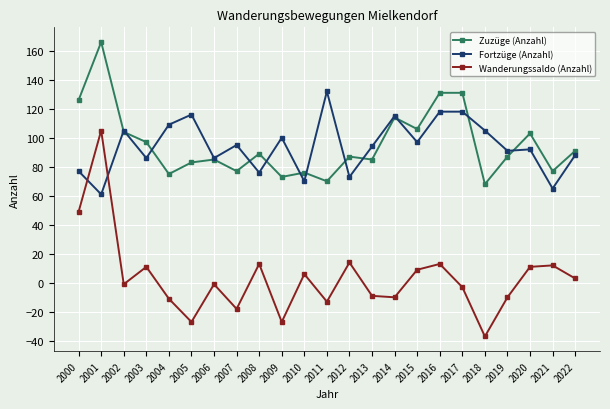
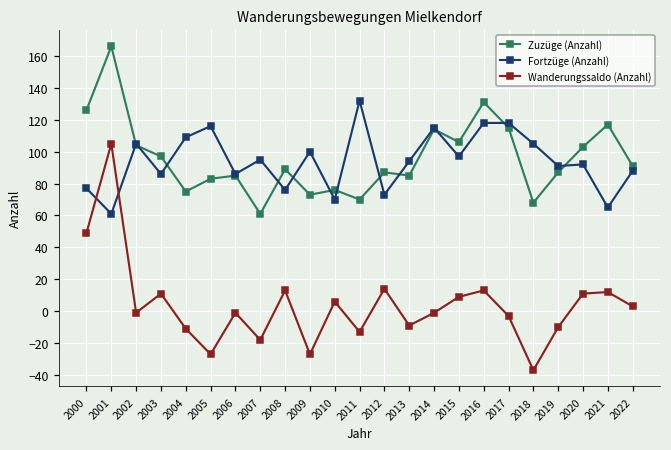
Zuzüge (Anzahl), 2007: 77 -> 61
Wanderungssaldo (Anzahl), 2014: -10 -> -1
Zuzüge (Anzahl), 2017: 131 -> 115
Zuzüge (Anzahl), 2021: 77 -> 117
